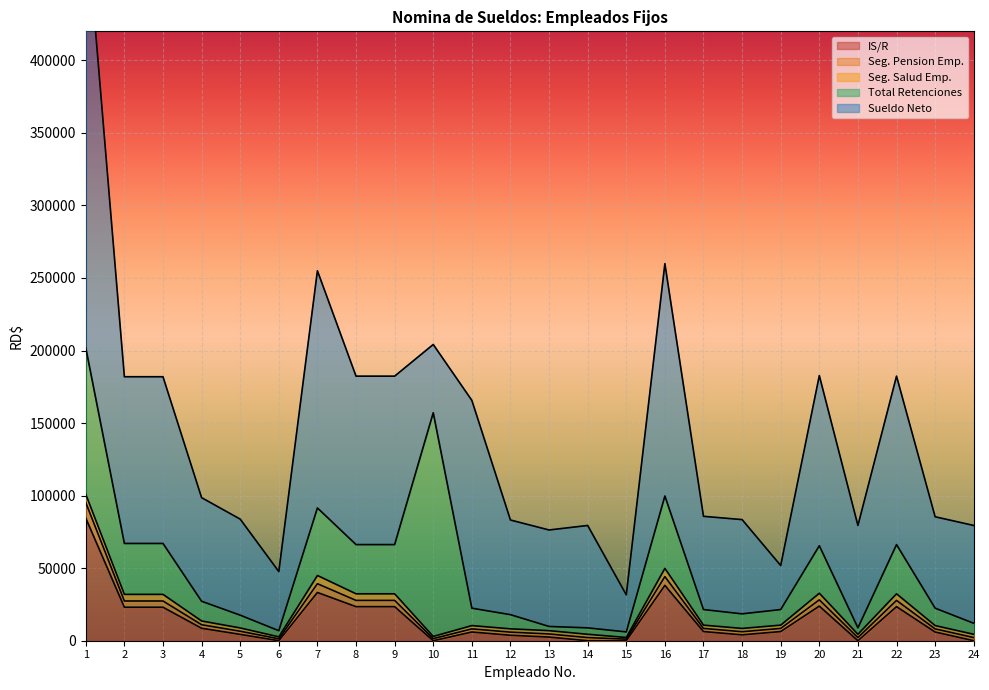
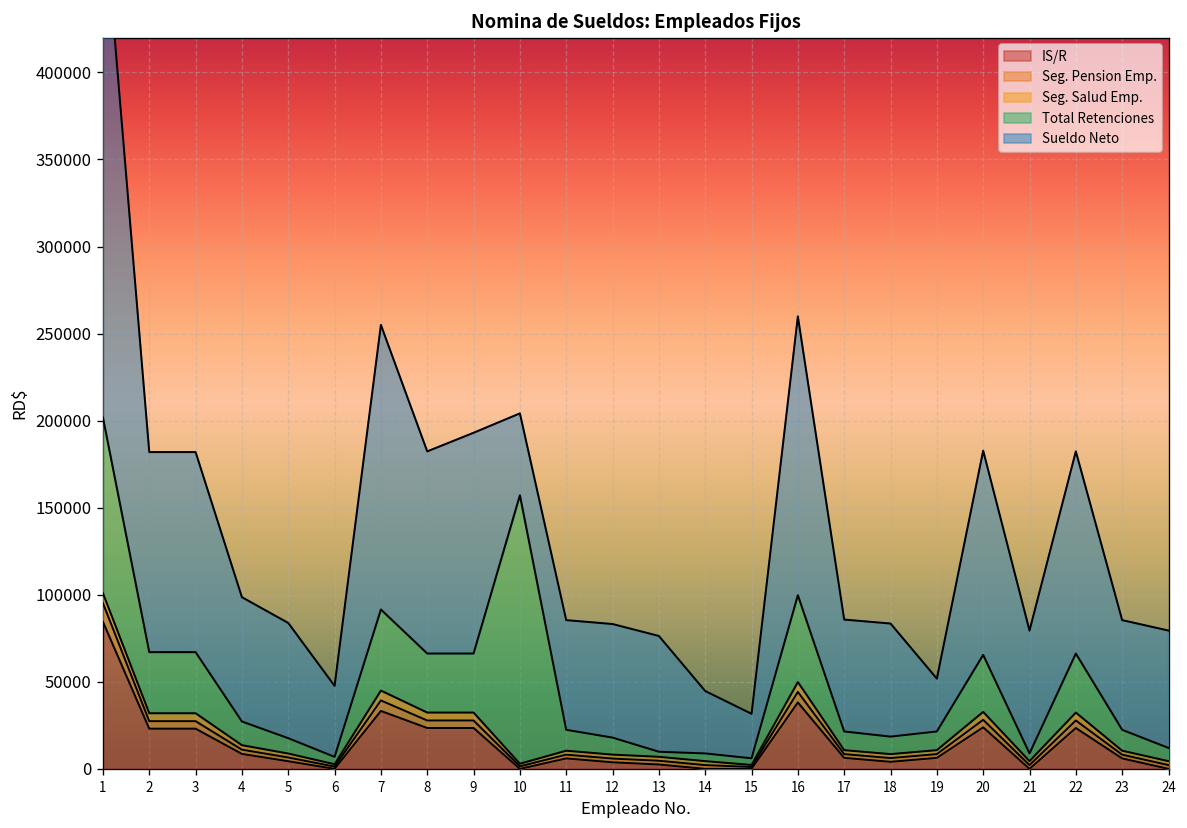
Sueldo Neto, 9: 116000 -> 127000
Sueldo Neto, 11: 143000 -> 63000
Sueldo Neto, 14: 71000 -> 36000
